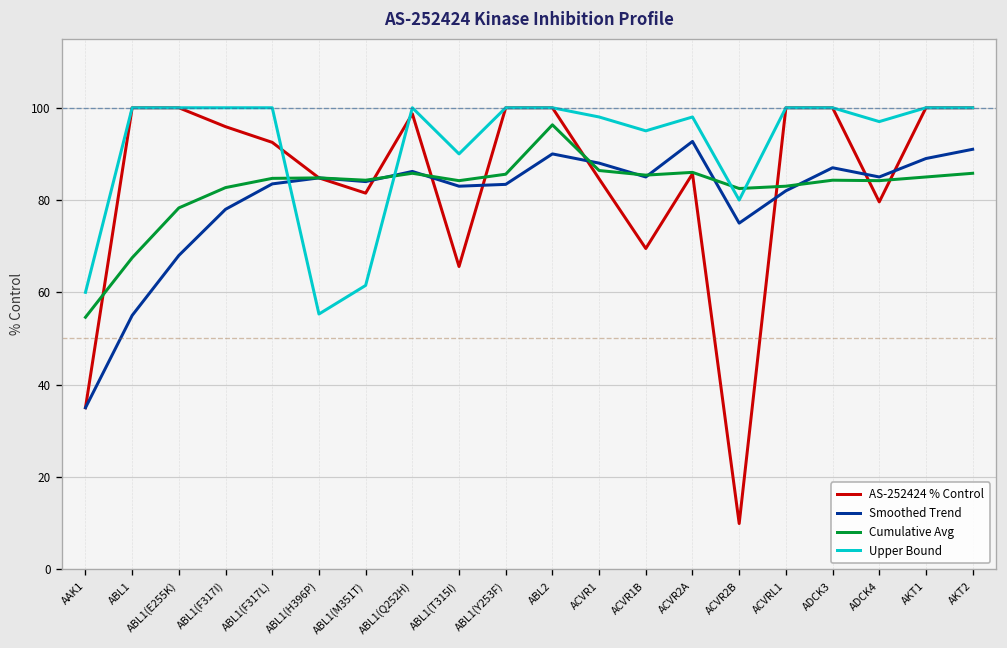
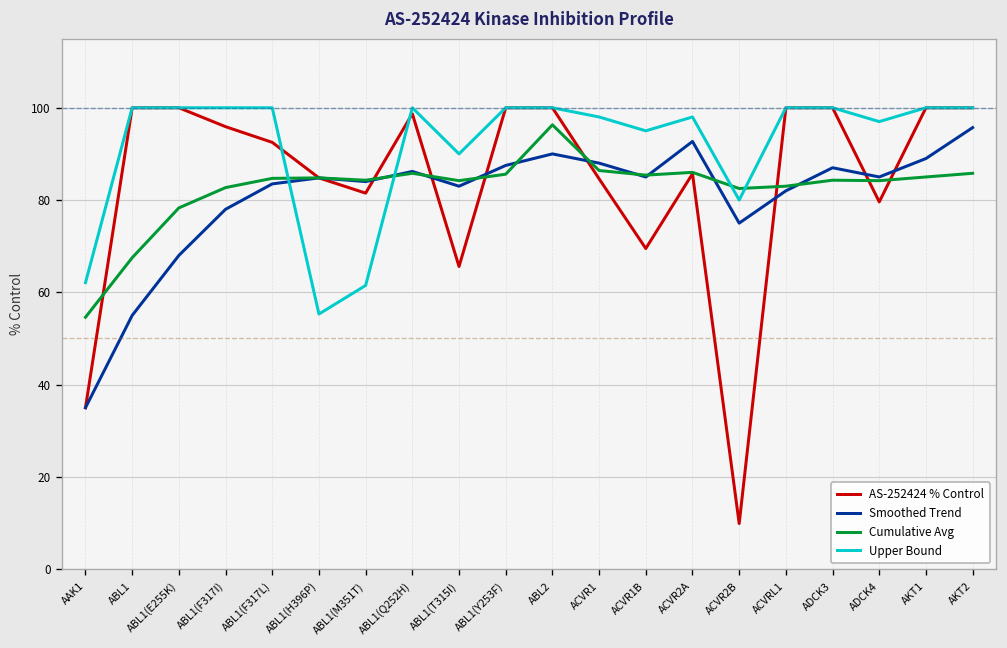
Upper Bound, AAK1: 60 -> 62
Smoothed Trend, ABL1(Y253F): 83 -> 88
Smoothed Trend, AKT2: 91 -> 96
